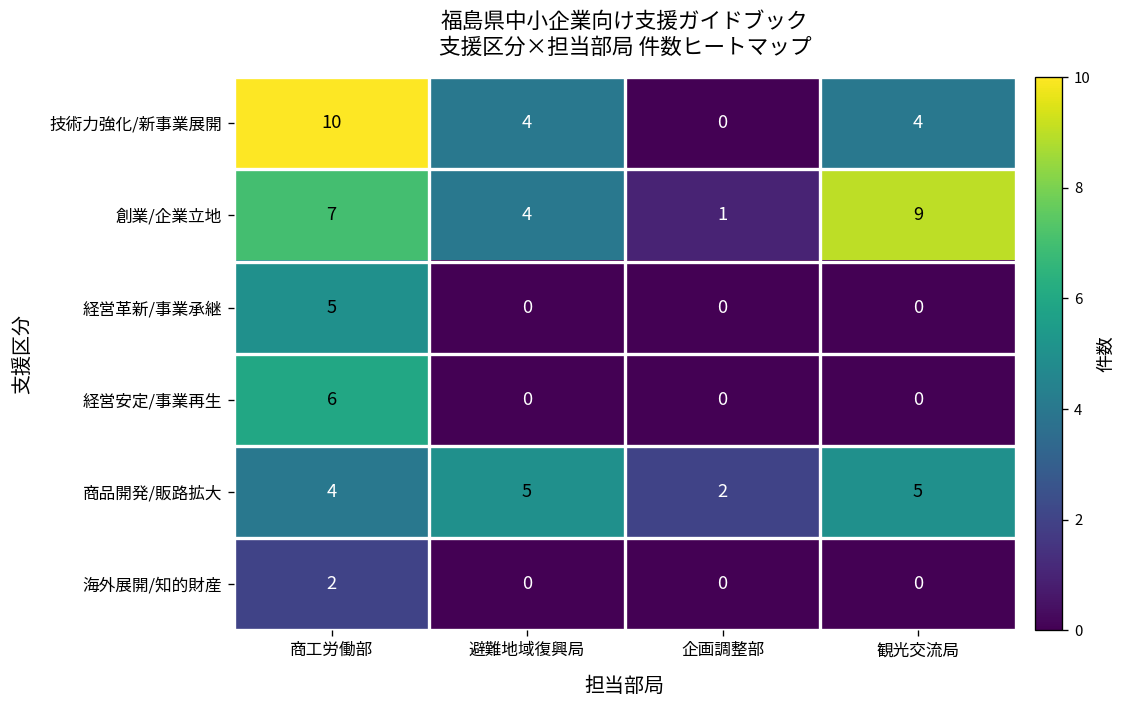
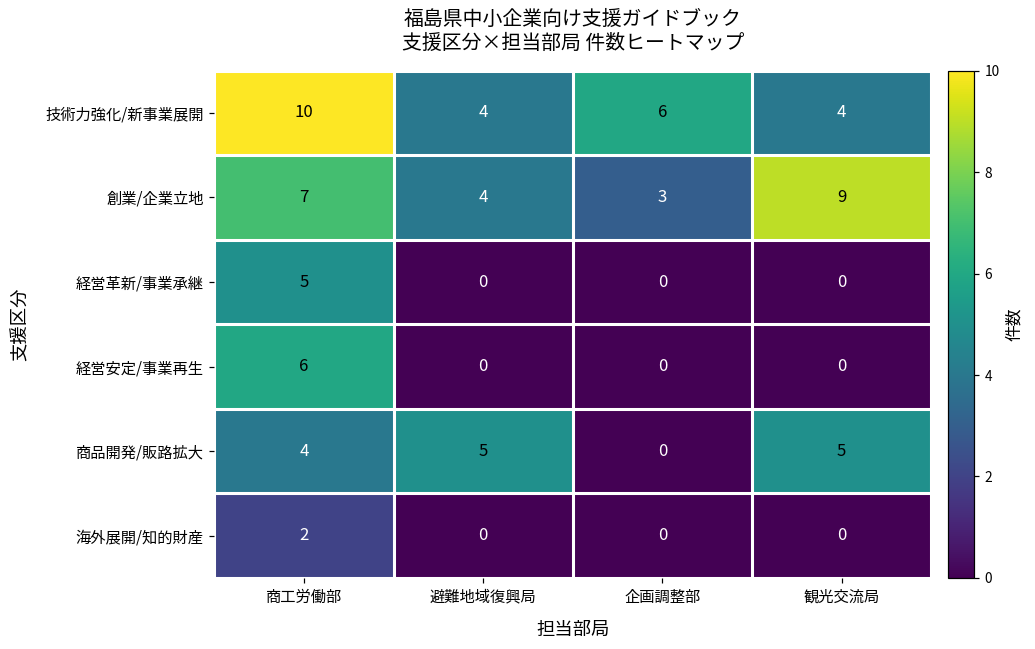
技術力強化/新事業展開, 企画調整部: 0 -> 6
創業/企業立地, 企画調整部: 1 -> 3
商品開発/販路拡大, 企画調整部: 2 -> 0
